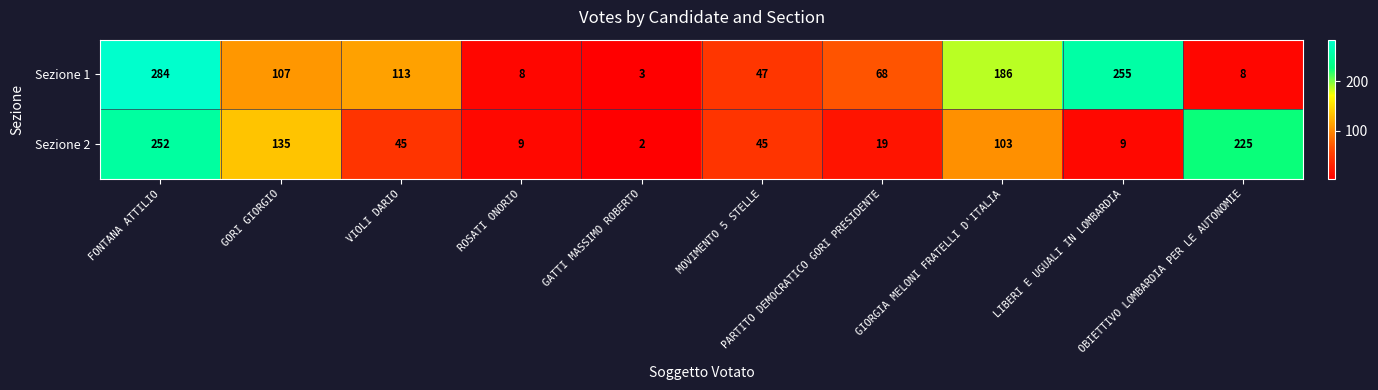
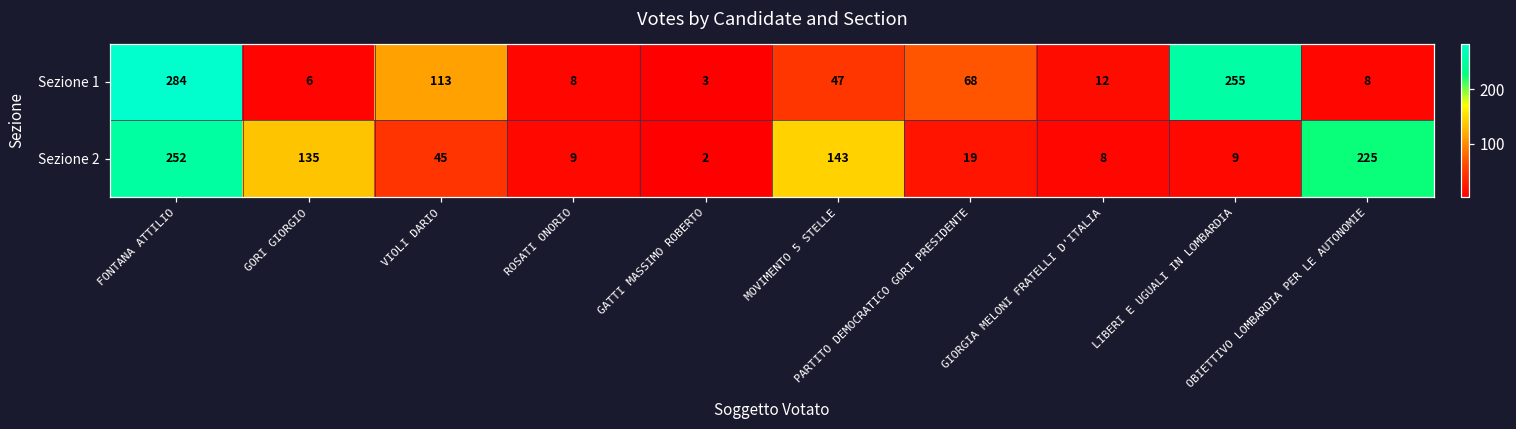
Sezione 1, GORI GIORGIO: 107 -> 6
Sezione 1, GIORGIA MELONI FRATELLI D'ITALIA: 186 -> 12
Sezione 2, MOVIMENTO 5 STELLE: 45 -> 143
Sezione 2, GIORGIA MELONI FRATELLI D'ITALIA: 103 -> 8
